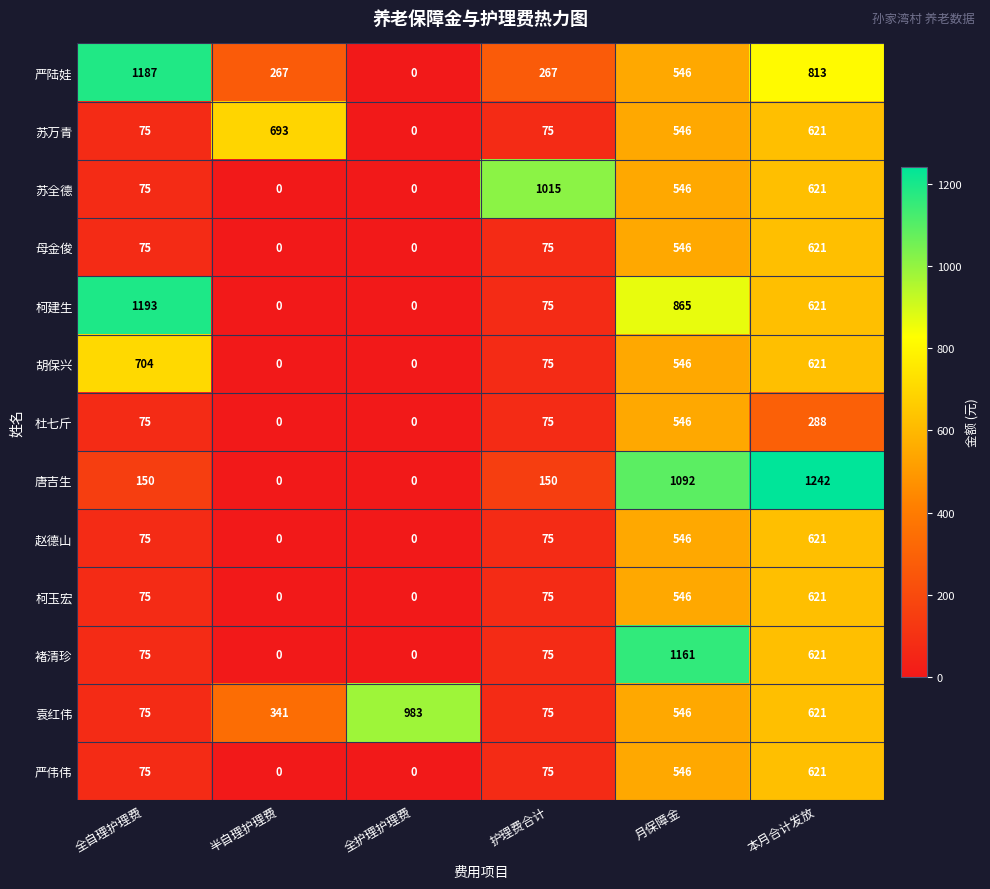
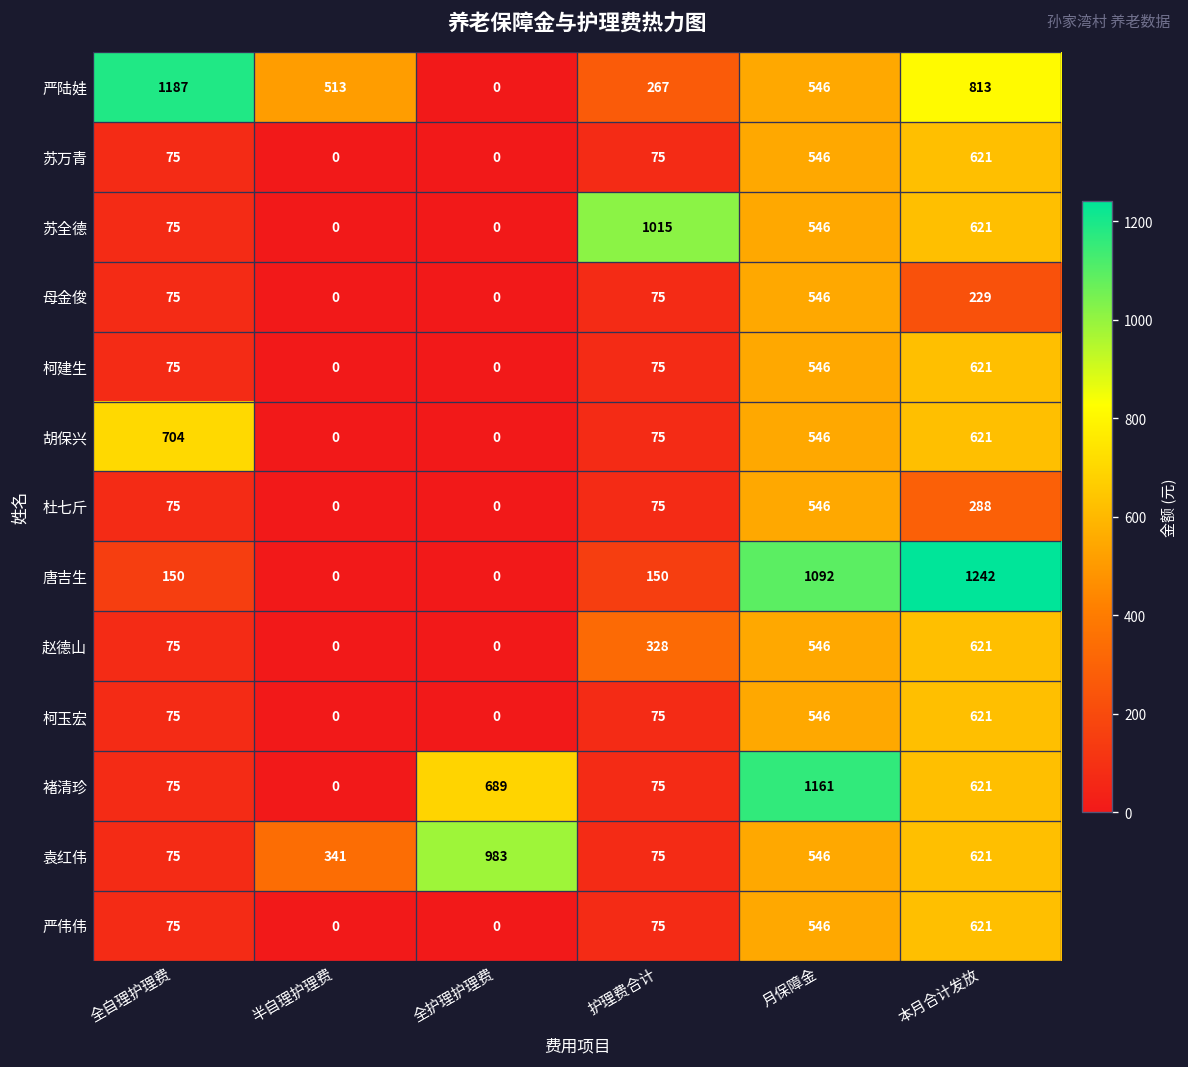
严陆娃, 半自理护理费: 267 -> 513
苏万青, 半自理护理费: 693 -> 0
母金俊, 本月合计发放: 621 -> 229
柯建生, 全自理护理费: 1193 -> 75
柯建生, 月保障金: 865 -> 546
赵德山, 护理费合计: 75 -> 328
褚清珍, 全护理护理费: 0 -> 689
